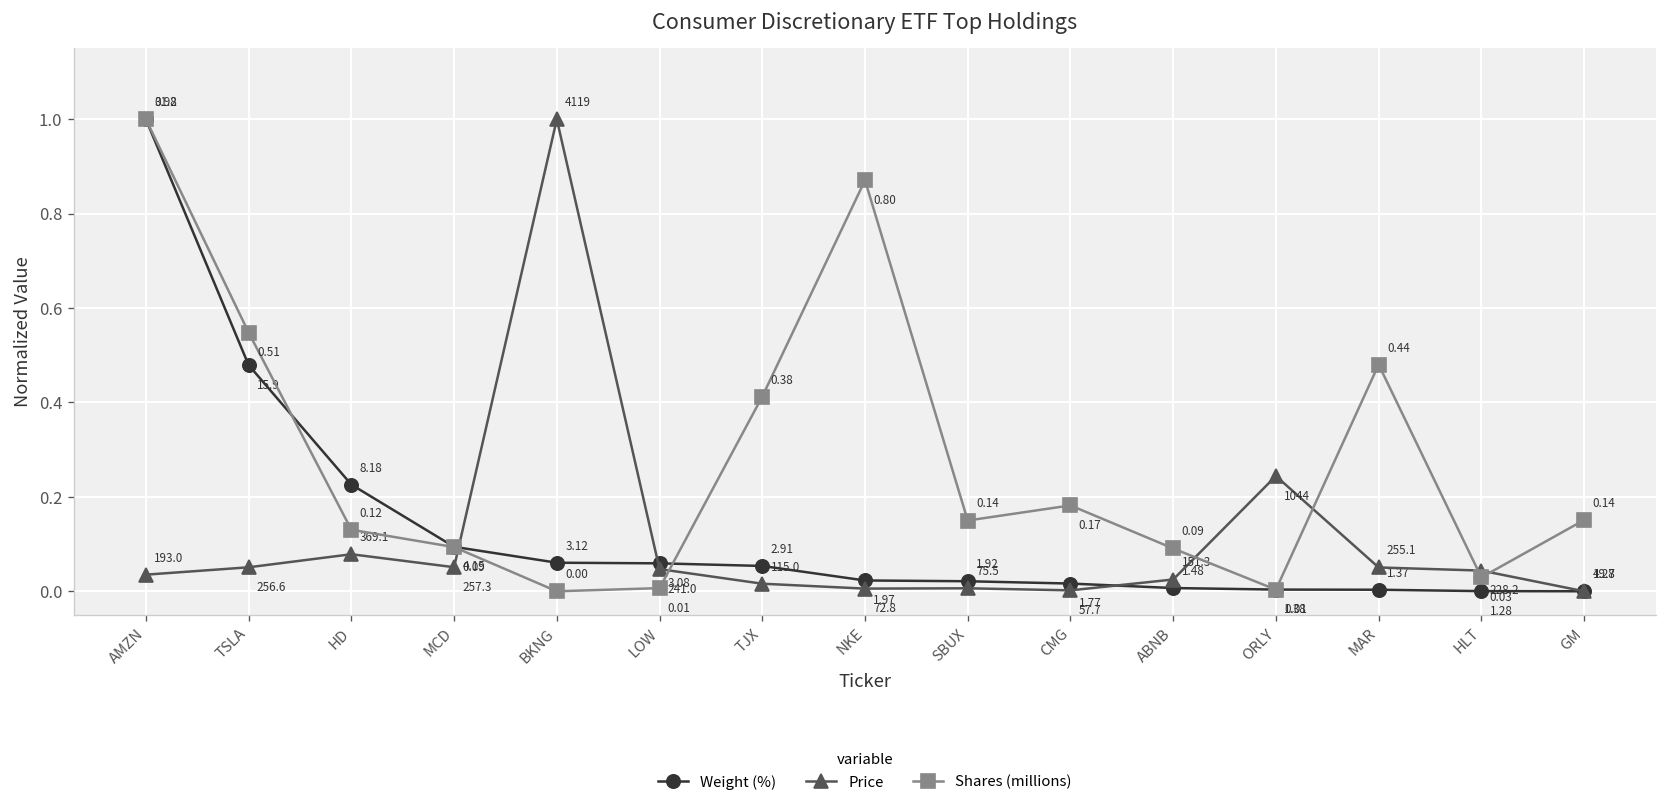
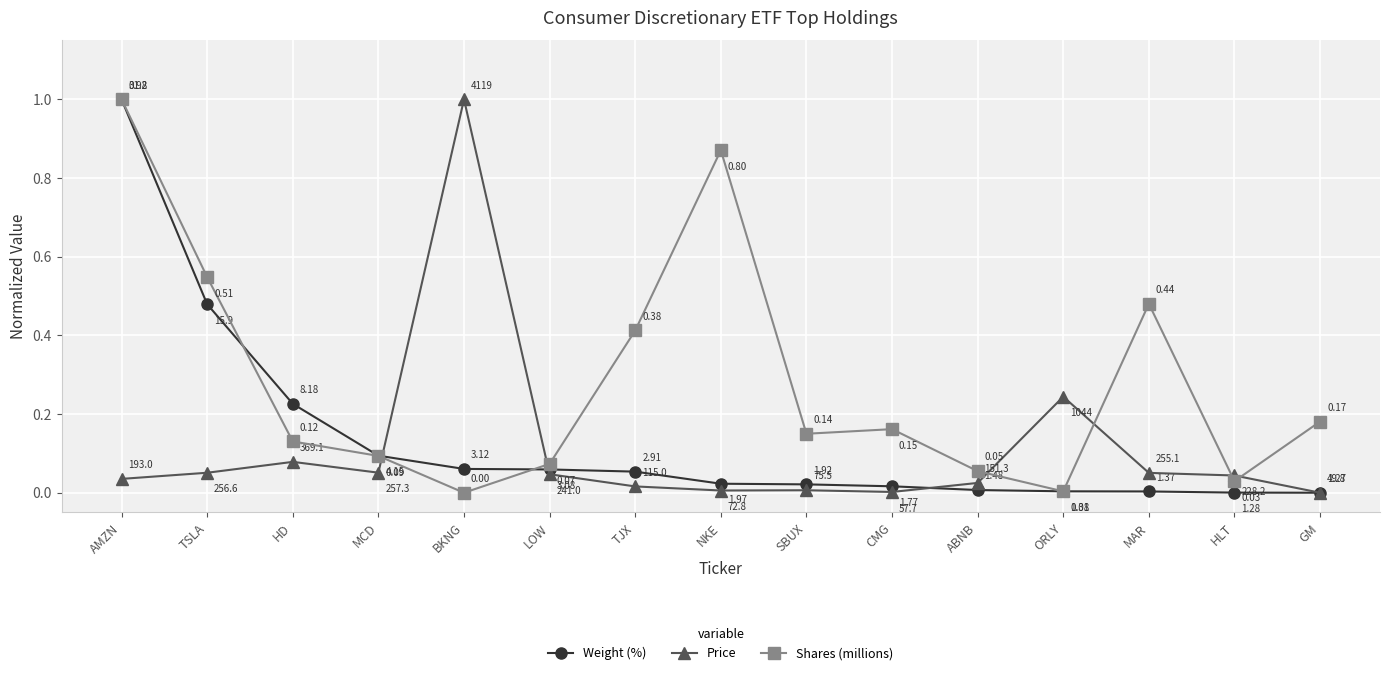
Shares (millions), LOW: 0.01 -> 0.07
Shares (millions), CMG: 0.17 -> 0.15
Shares (millions), ABNB: 0.09 -> 0.05
Shares (millions), GM: 0.14 -> 0.17
